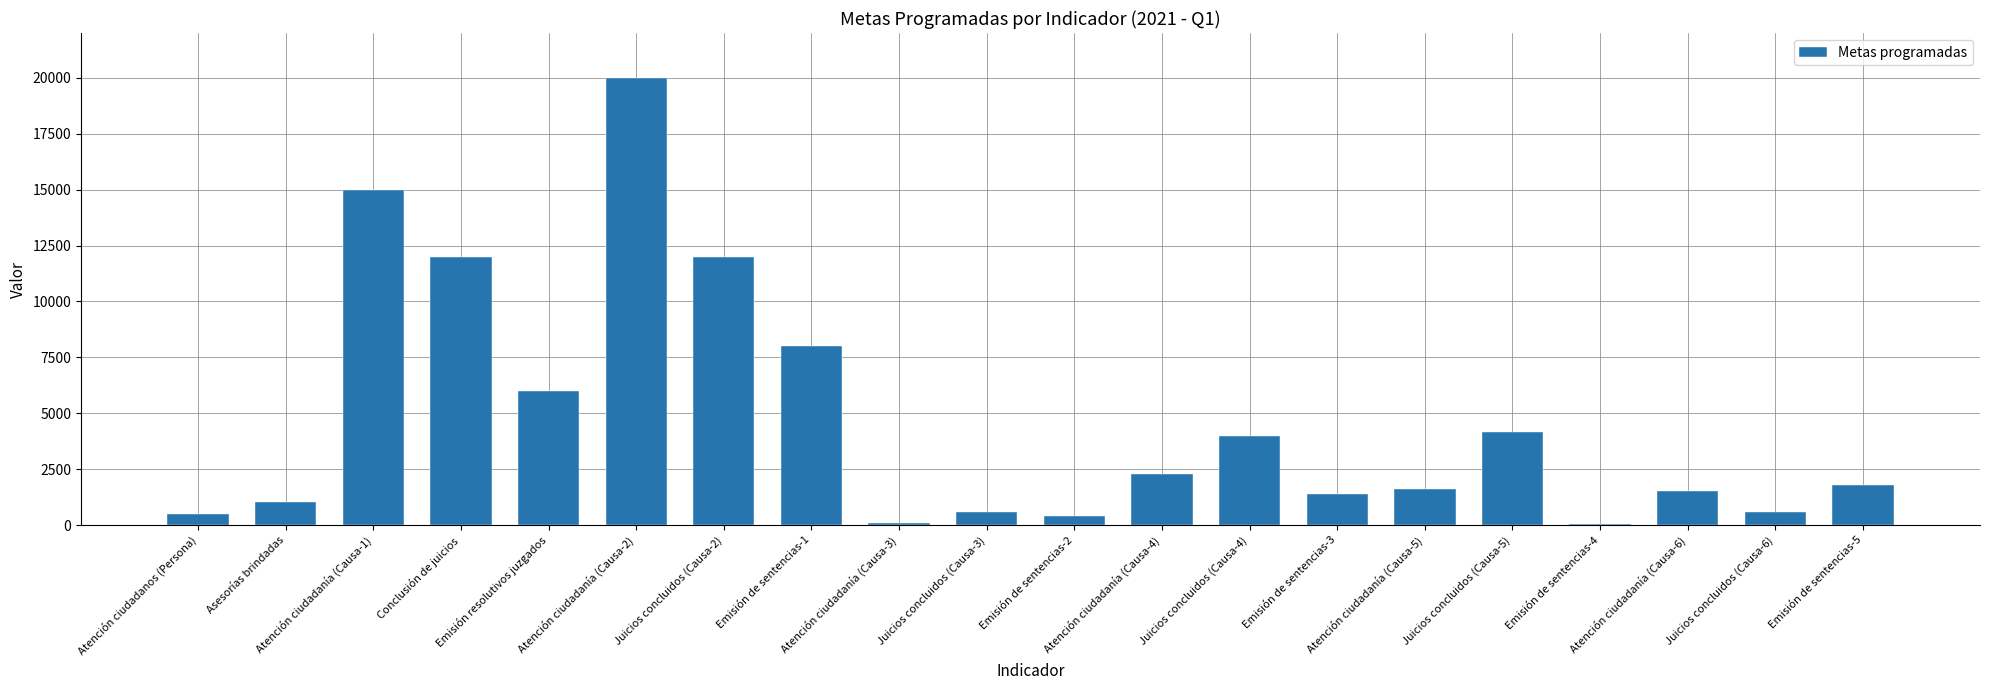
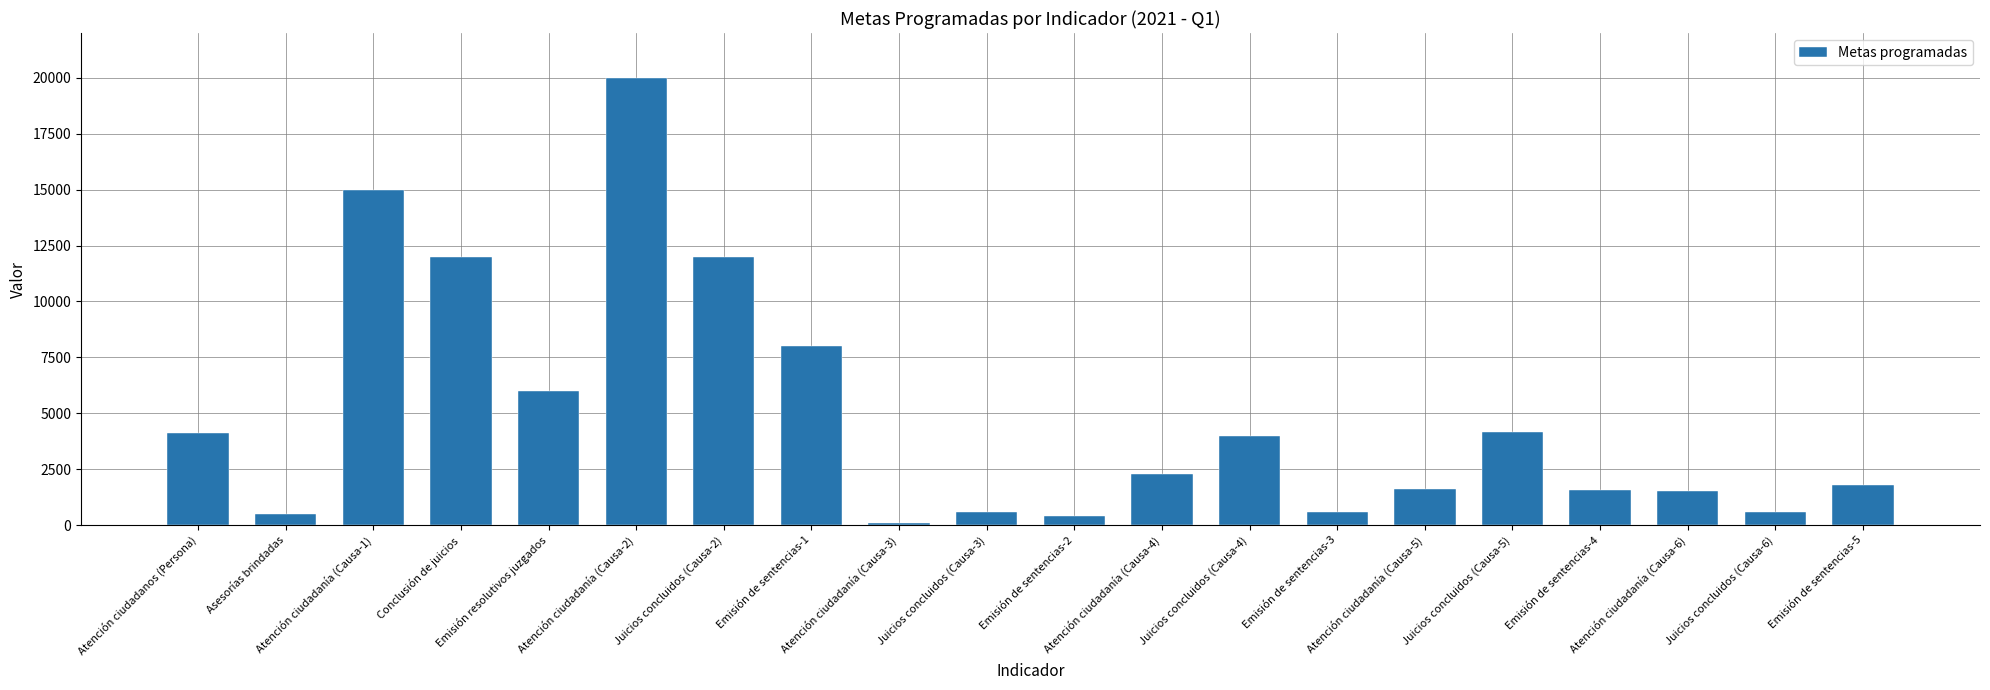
Atención ciudadanos (Persona): 500 -> 4100
Asesorías brindadas: 1000 -> 500
Emisión de sentencias-3: 1400 -> 600
Emisión de sentencias-4: 0 -> 1600
